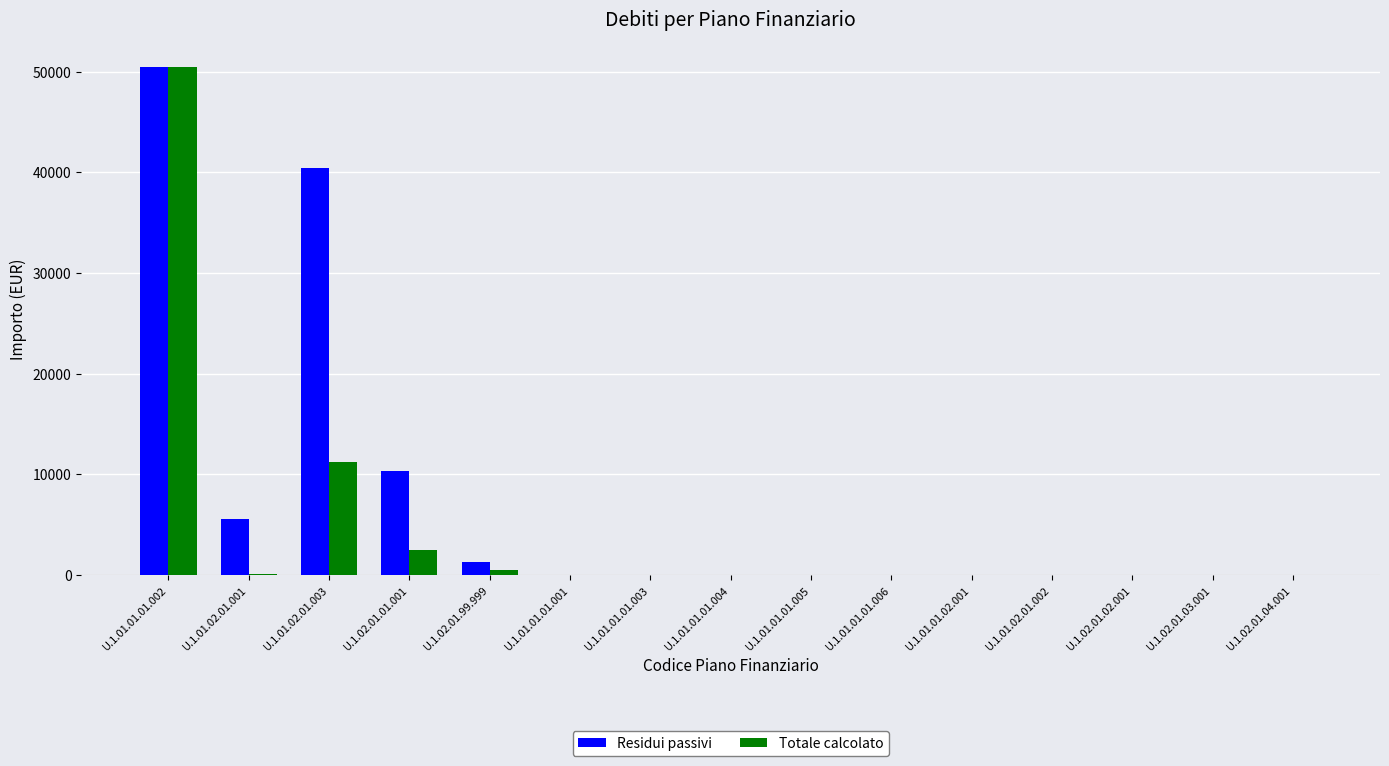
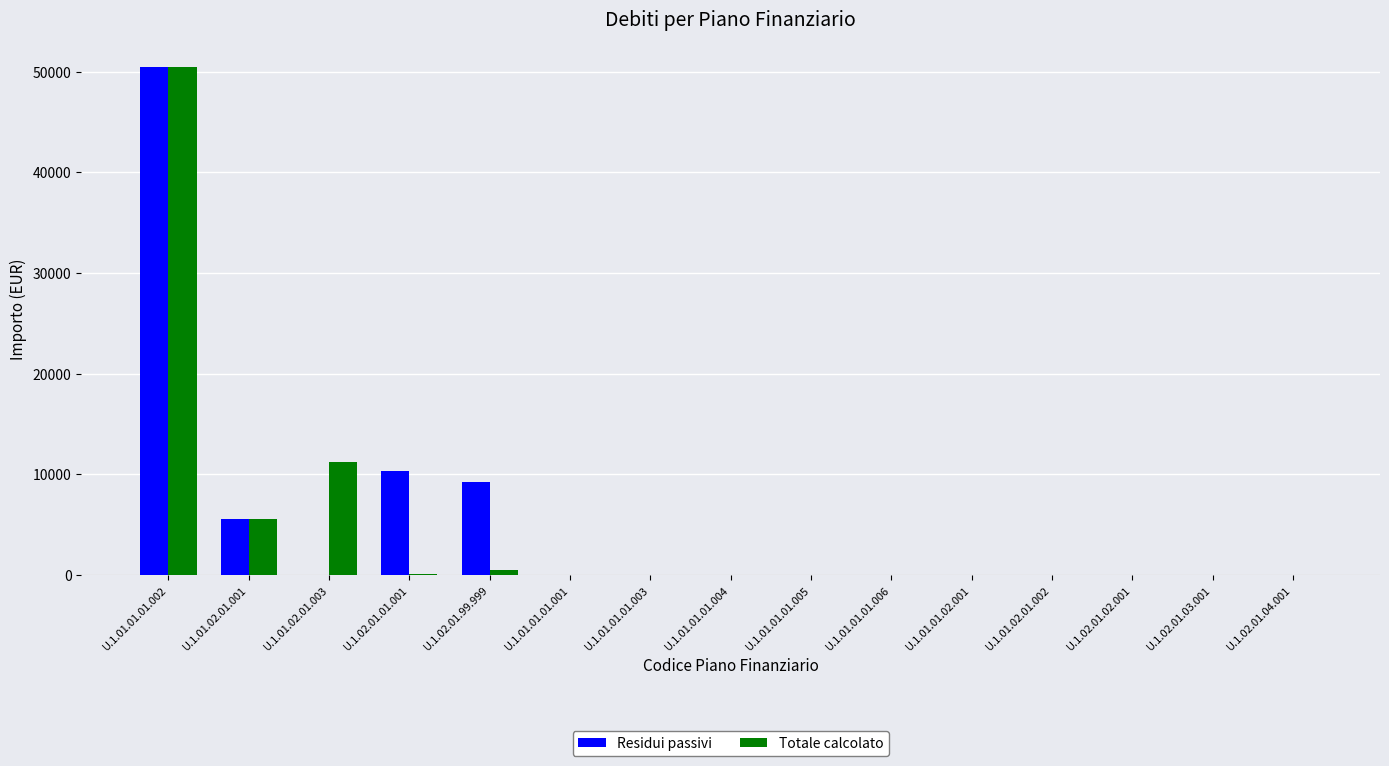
Totale calcolato, U.1.01.02.01.001: 100 -> 5600
Residui passivi, U.1.01.02.01.003: 40400 -> 0
Totale calcolato, U.1.02.01.01.001: 2500 -> 0
Residui passivi, U.1.02.01.99.999: 1300 -> 9200
